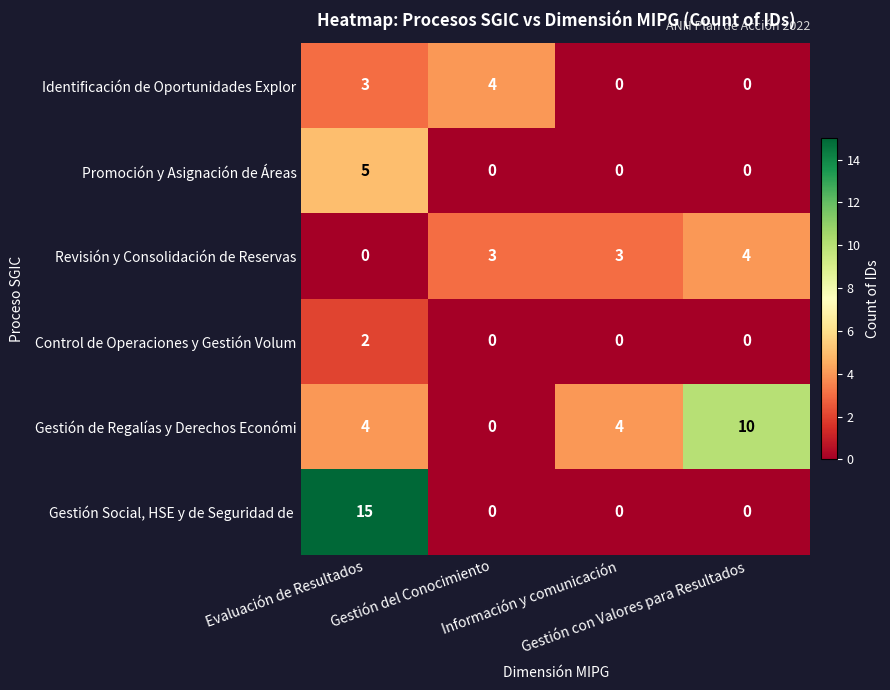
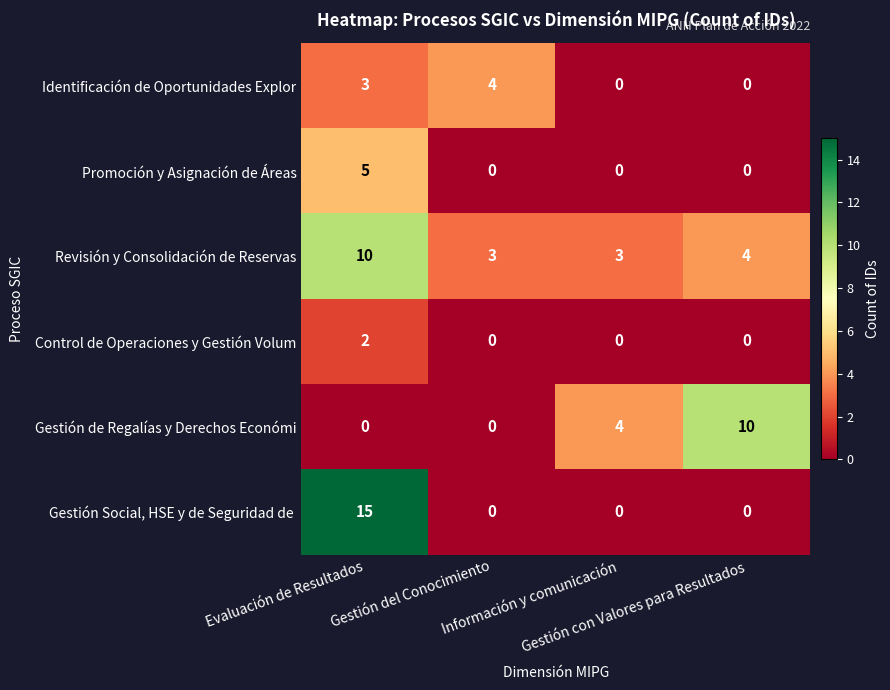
Revisión y Consolidación de Reservas, Evaluación de Resultados: 0 -> 10
Gestión de Regalías y Derechos Económi, Evaluación de Resultados: 4 -> 0
